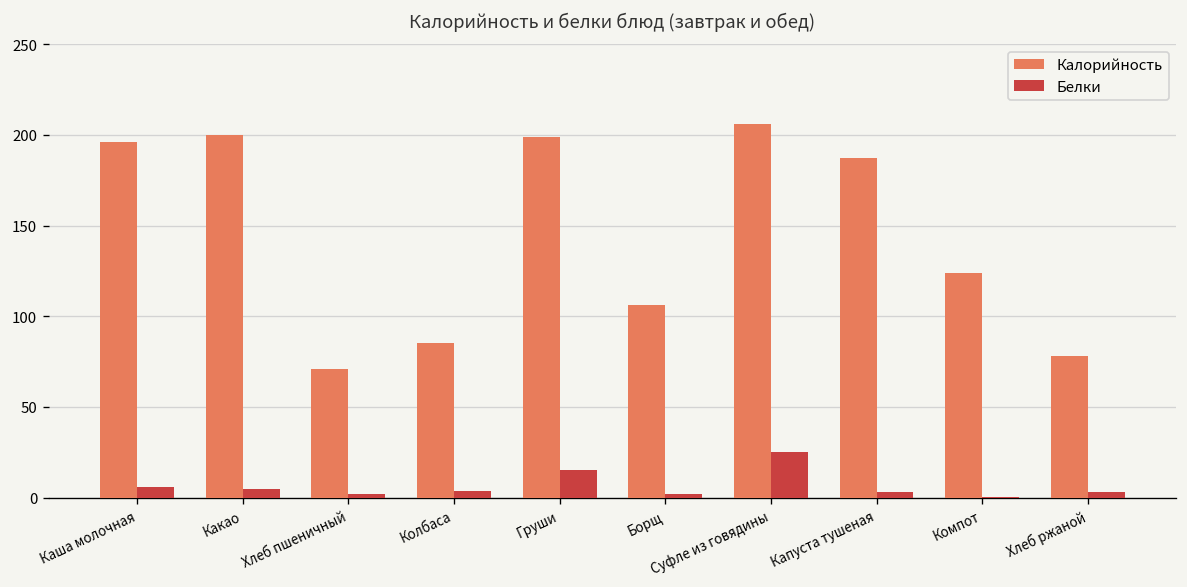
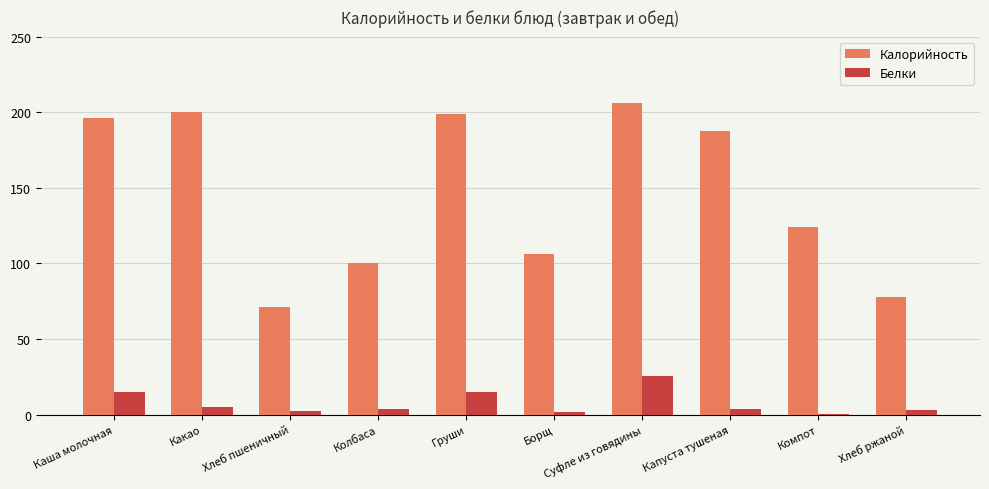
Белки, Каша молочная: 6 -> 15
Калорийность, Колбаса: 85 -> 100
